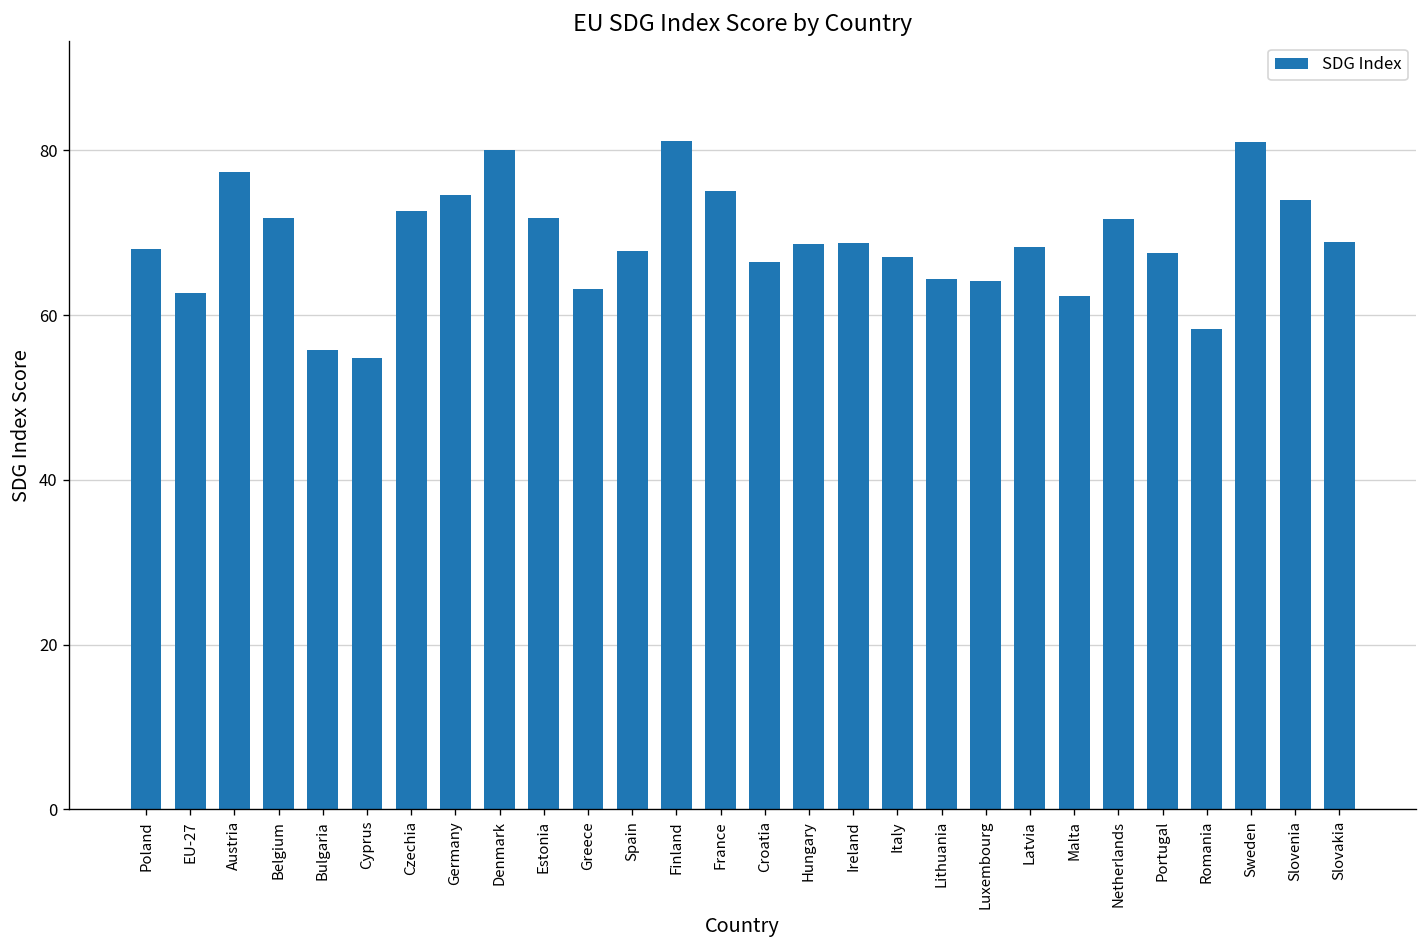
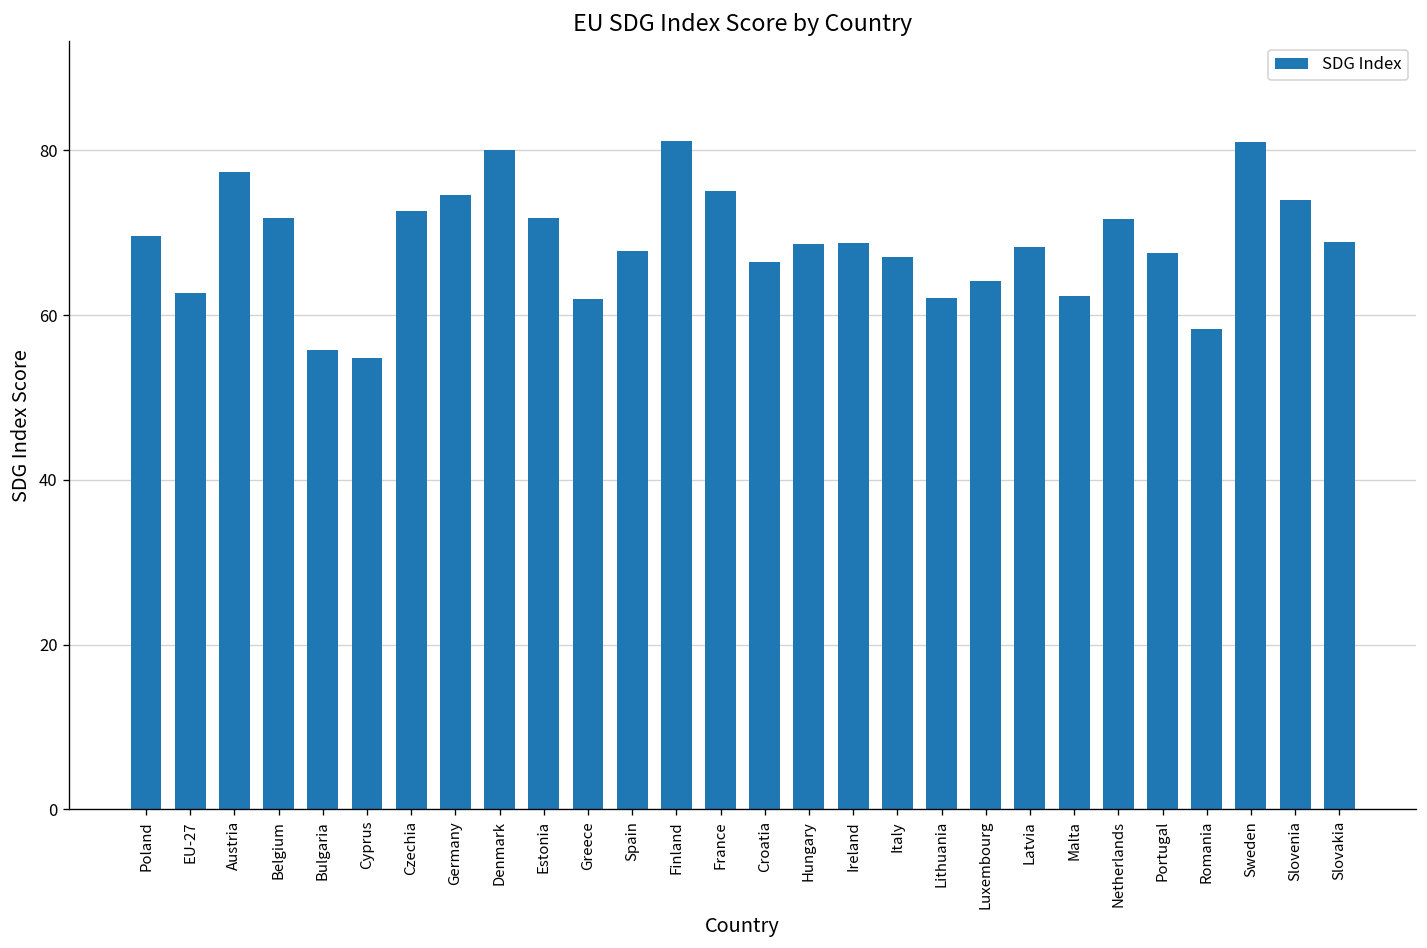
Poland: 68 -> 70
Greece: 63 -> 62
Lithuania: 64 -> 62
